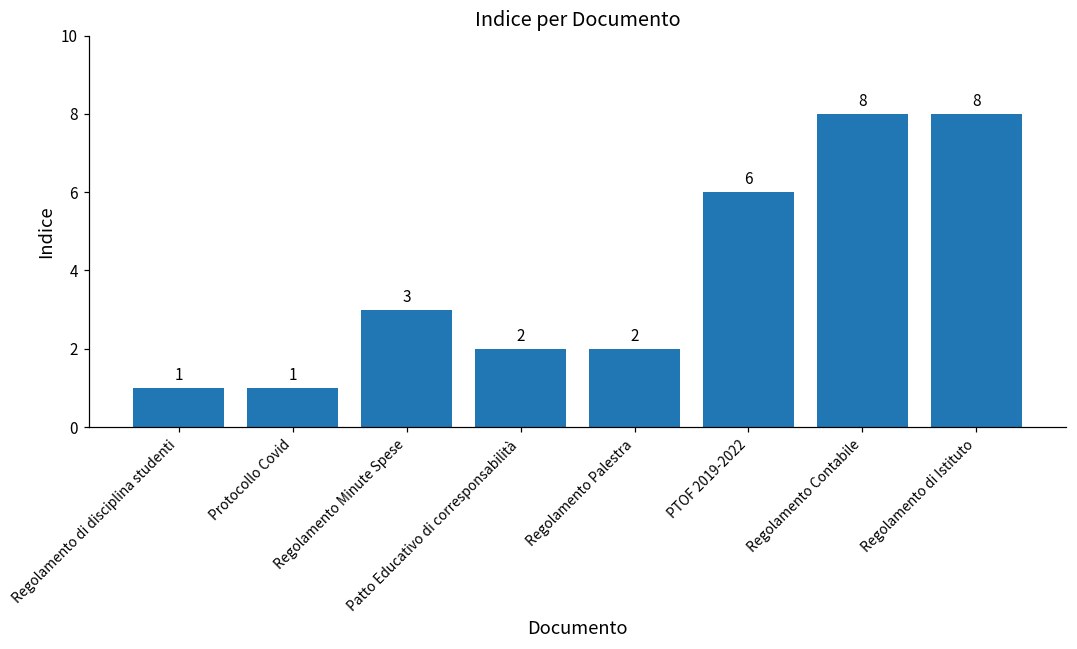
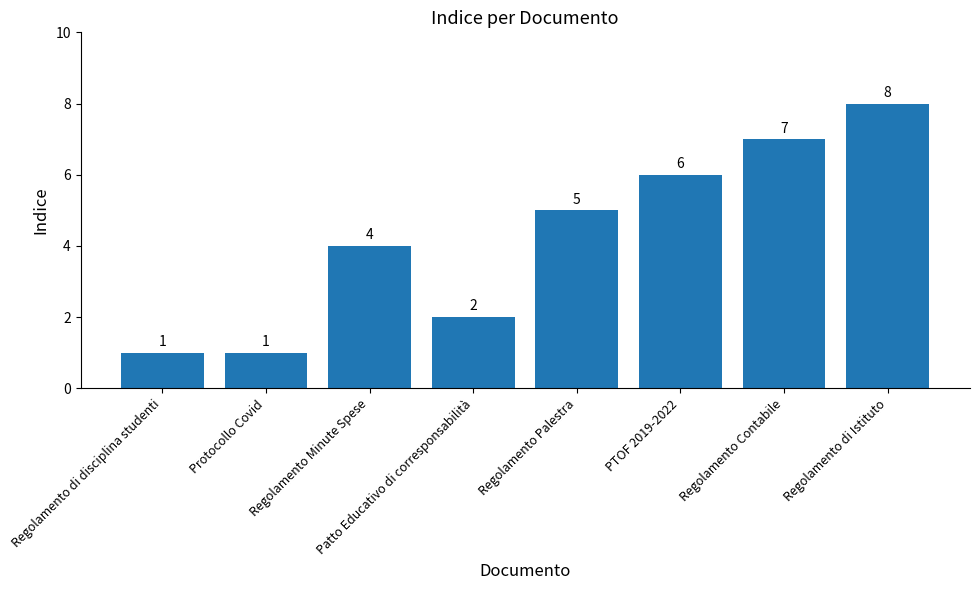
Regolamento Minute Spese: 3 -> 4
Regolamento Palestra: 2 -> 5
Regolamento Contabile: 8 -> 7
